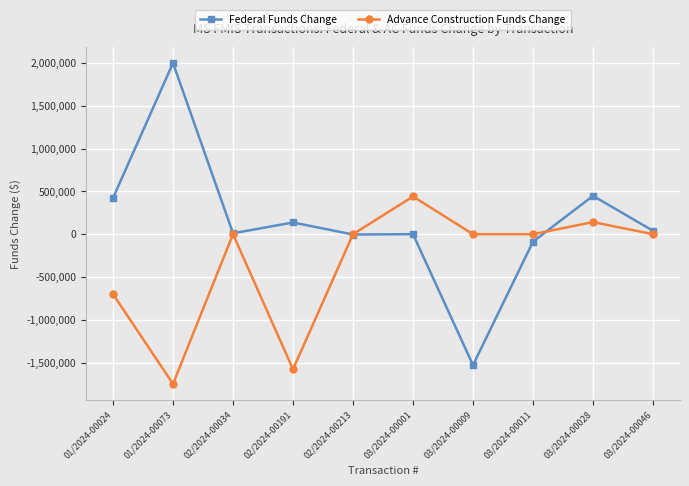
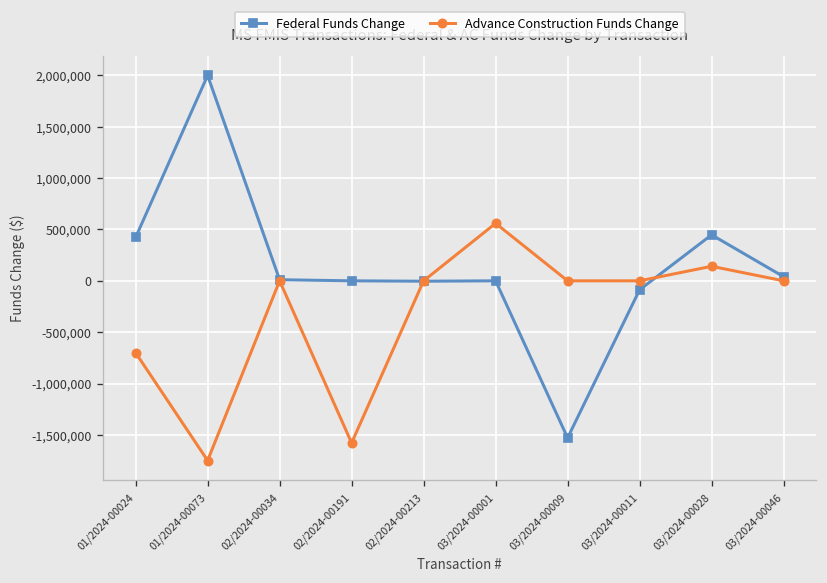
Federal Funds Change, 02/2024-00191: 100,000 -> 0
Advance Construction Funds Change, 03/2024-00001: 400,000 -> 600,000
